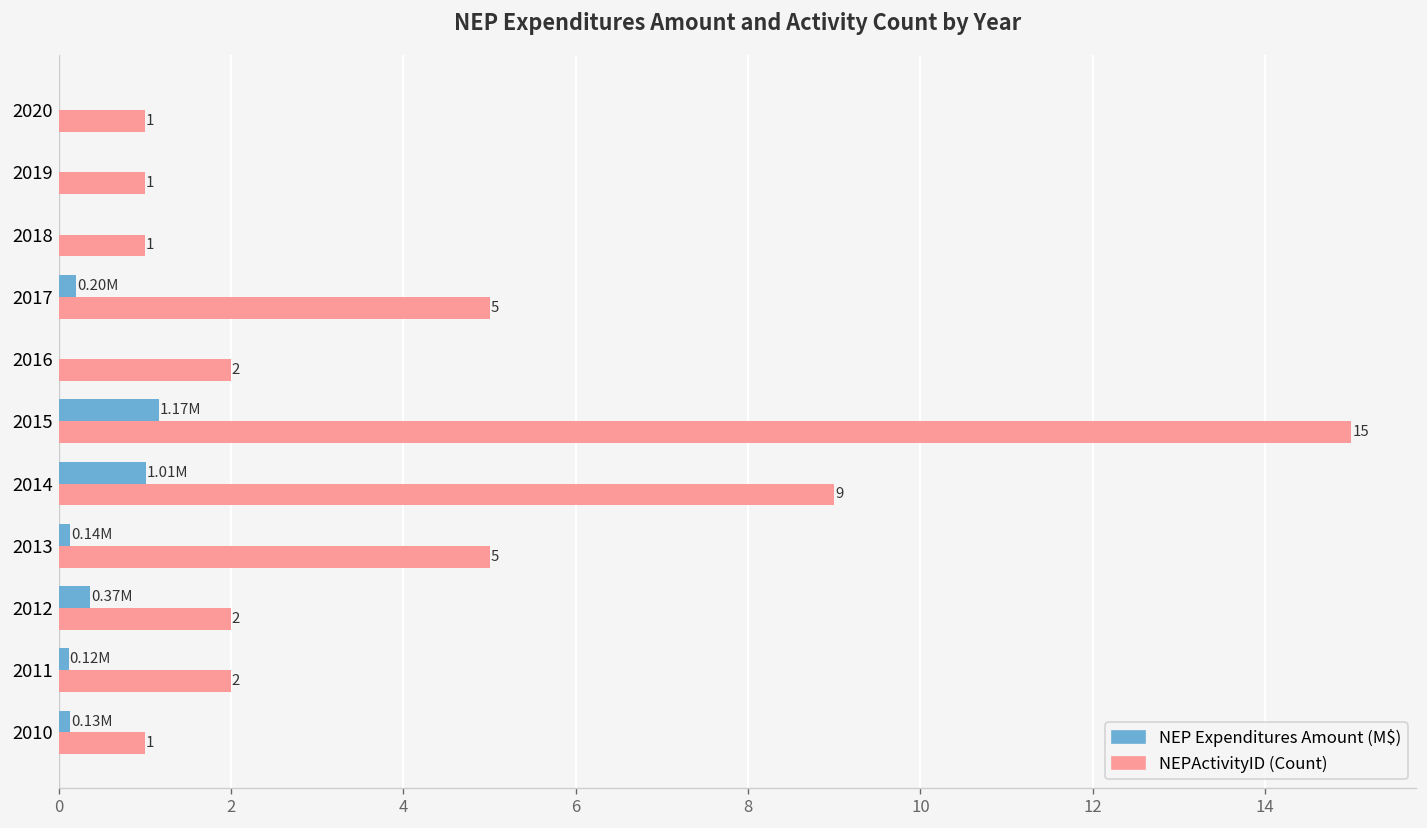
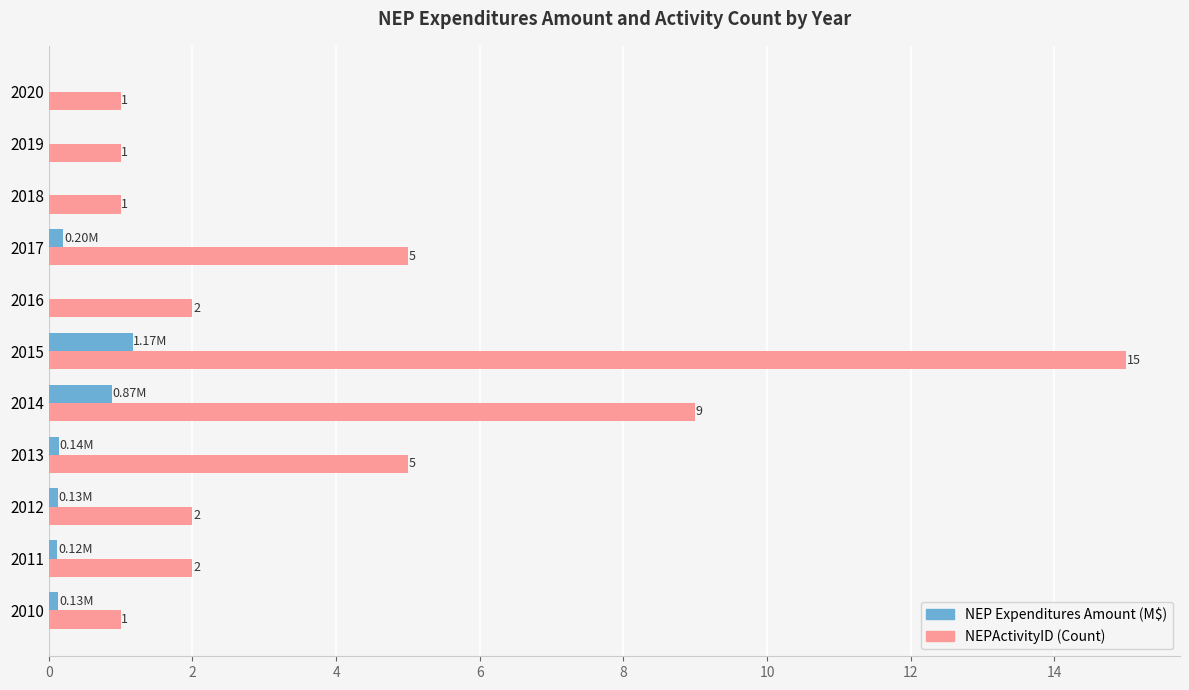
NEP Expenditures Amount (M$), 2014: 1.01M -> 0.87M
NEP Expenditures Amount (M$), 2012: 0.37M -> 0.13M
